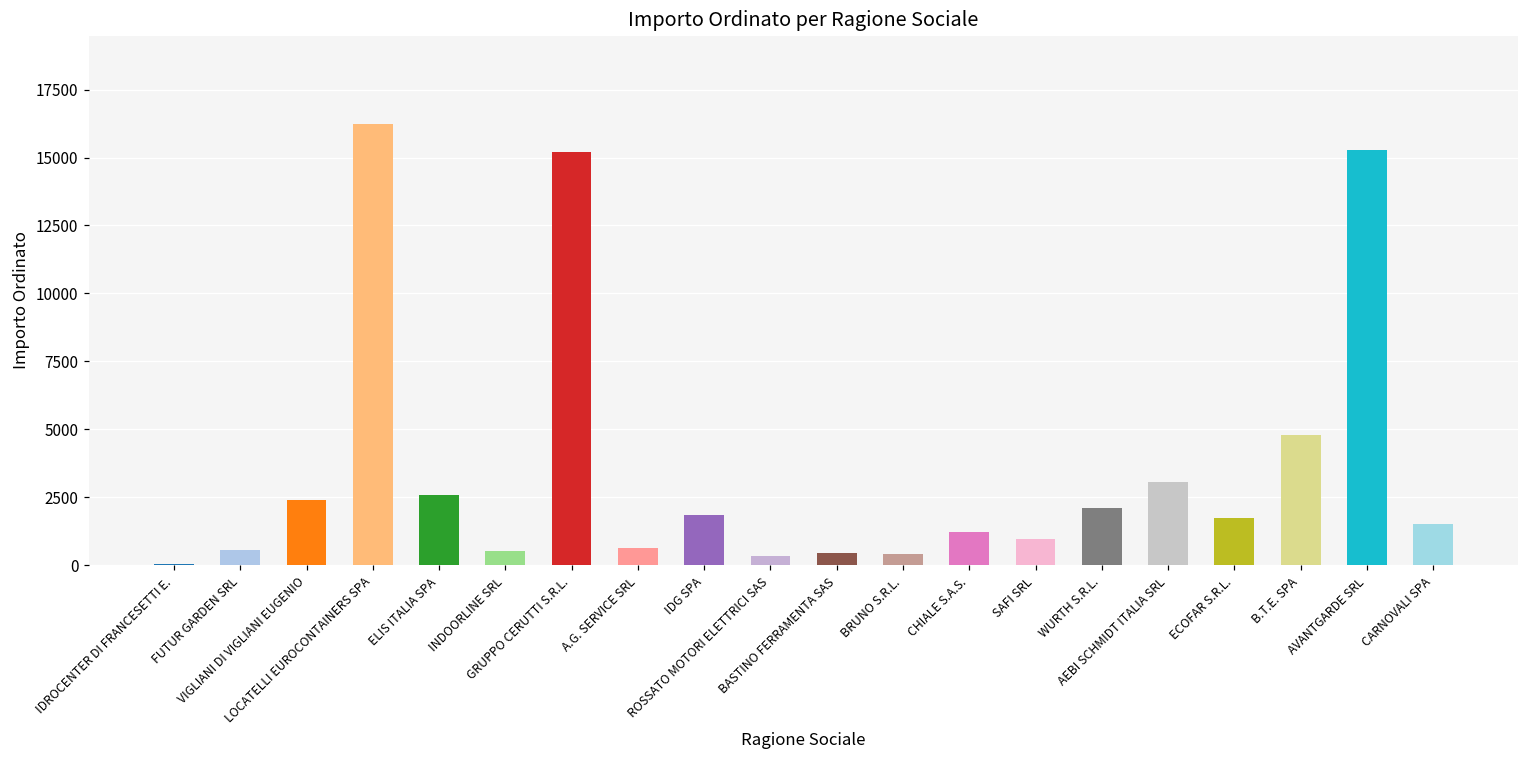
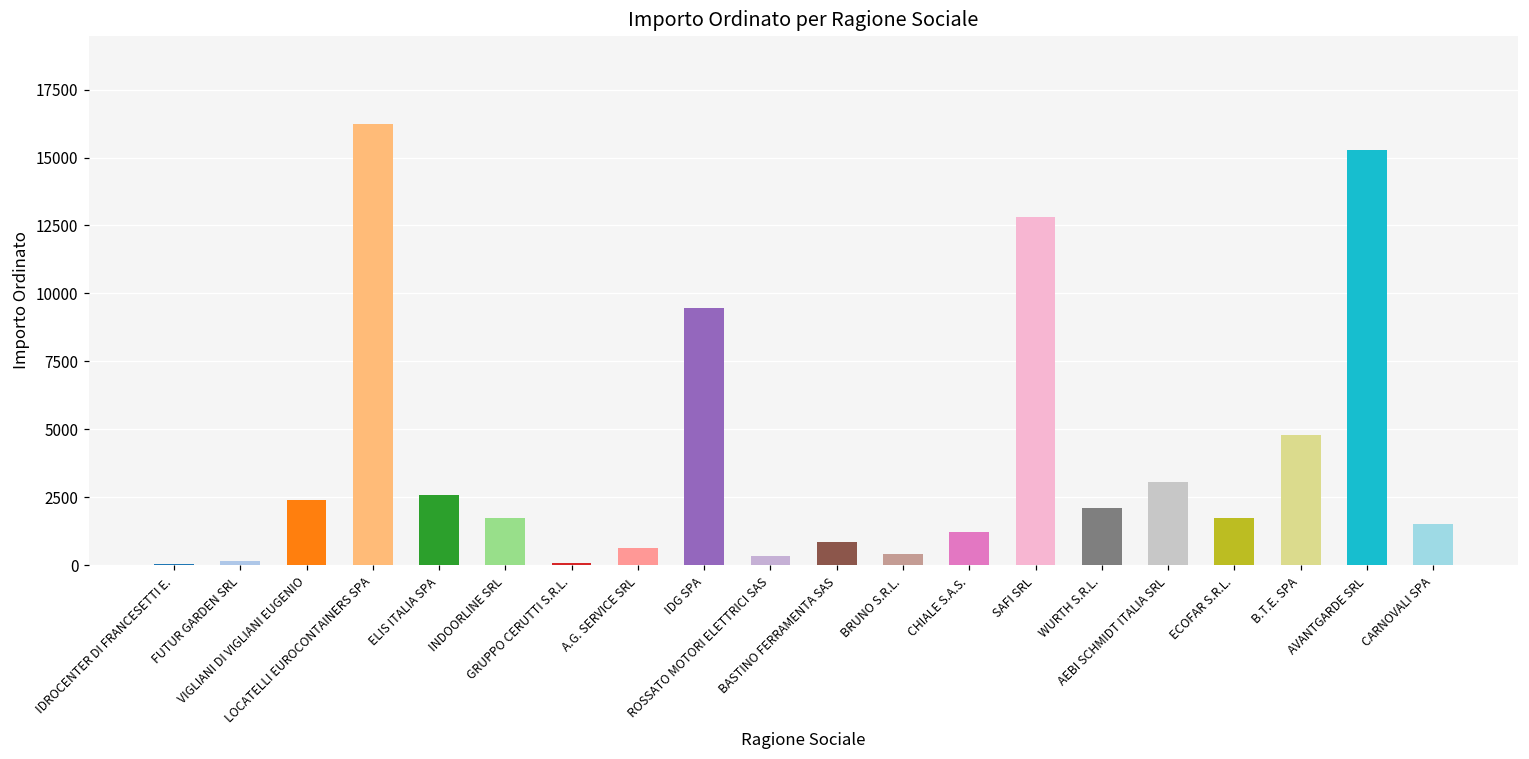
FUTUR GARDEN SRL: 600 -> 200
INDOORLINE SRL: 500 -> 1700
GRUPPO CERUTTI S.R.L.: 15200 -> 100
IDG SPA: 1800 -> 9500
BASTINO FERRAMENTA SAS: 500 -> 900
SAFI SRL: 1000 -> 12800
